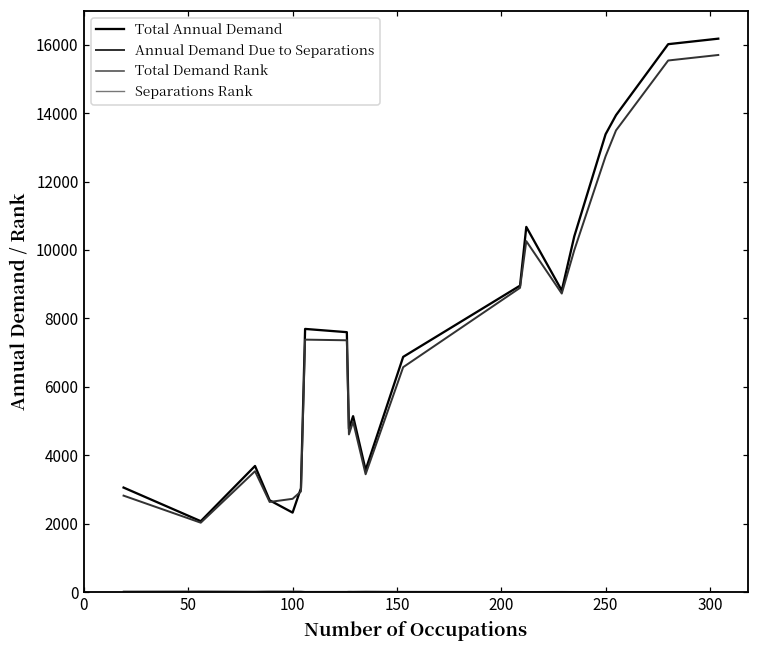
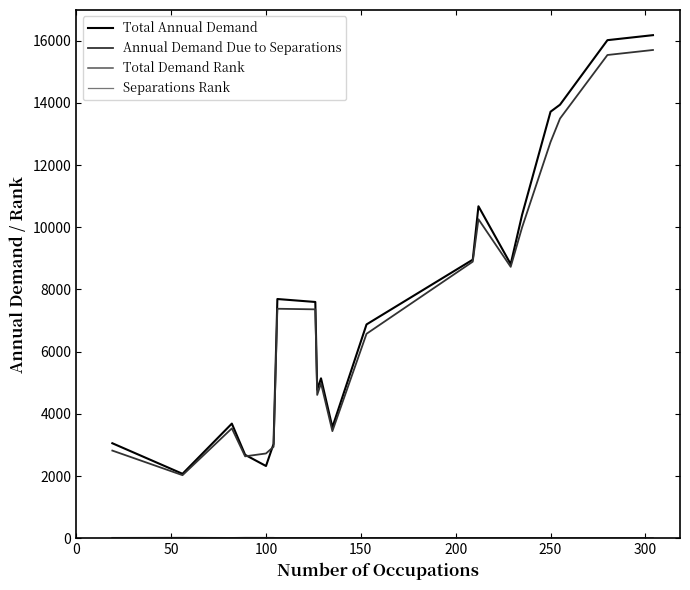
Total Annual Demand, 250: 13400 -> 13700
